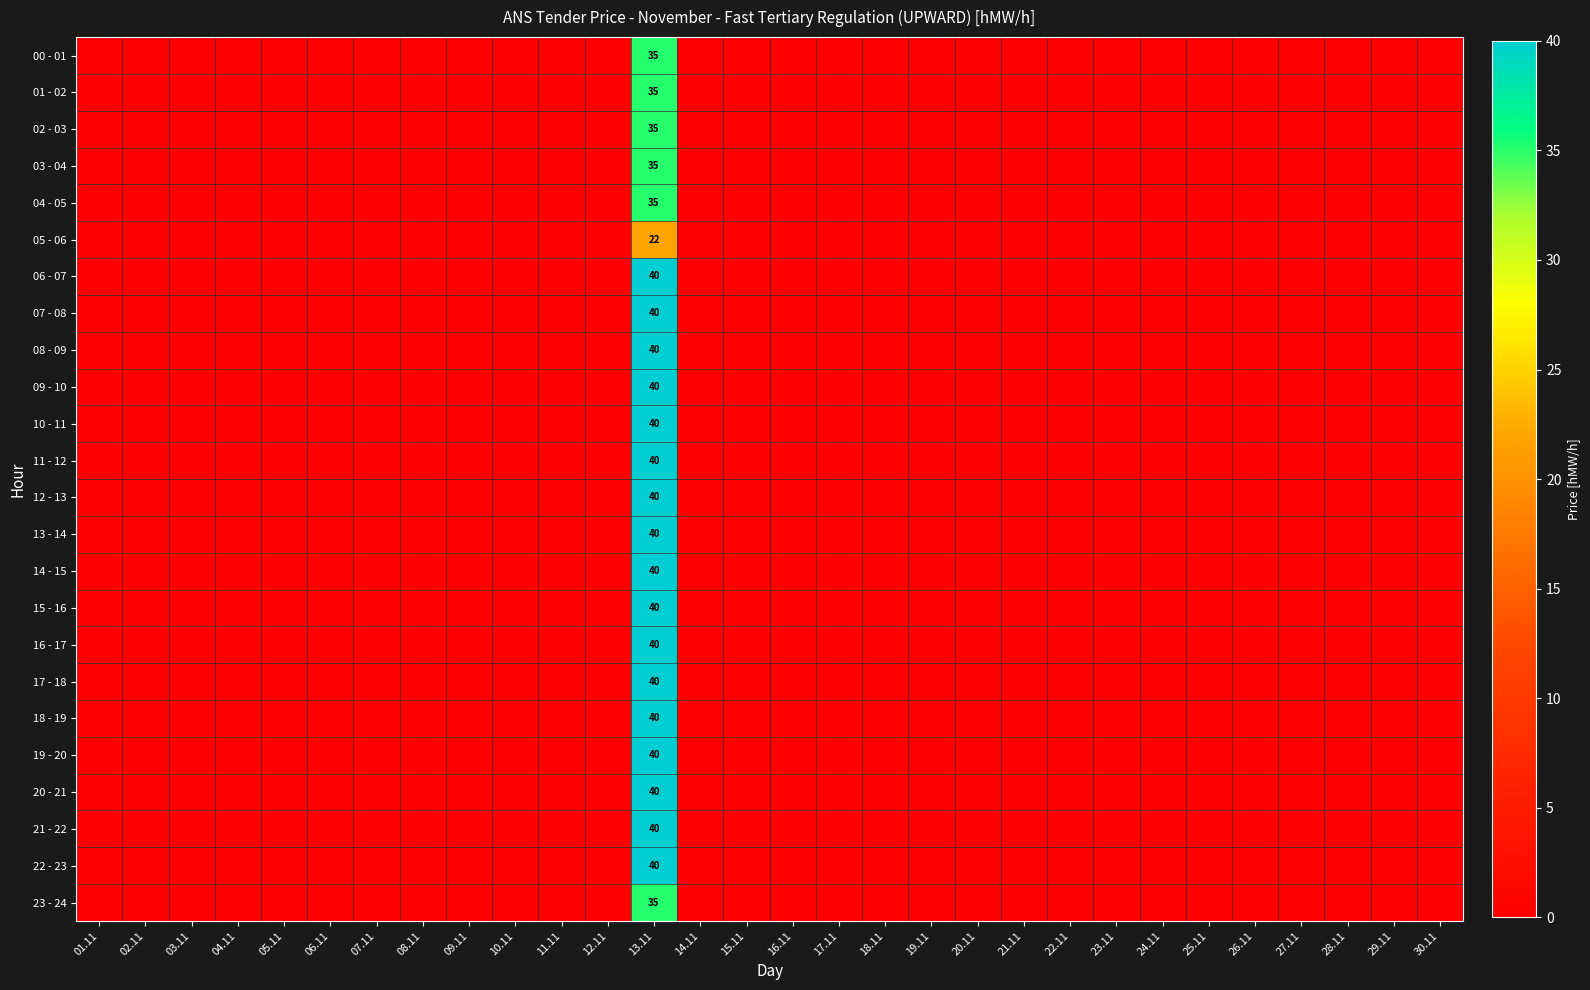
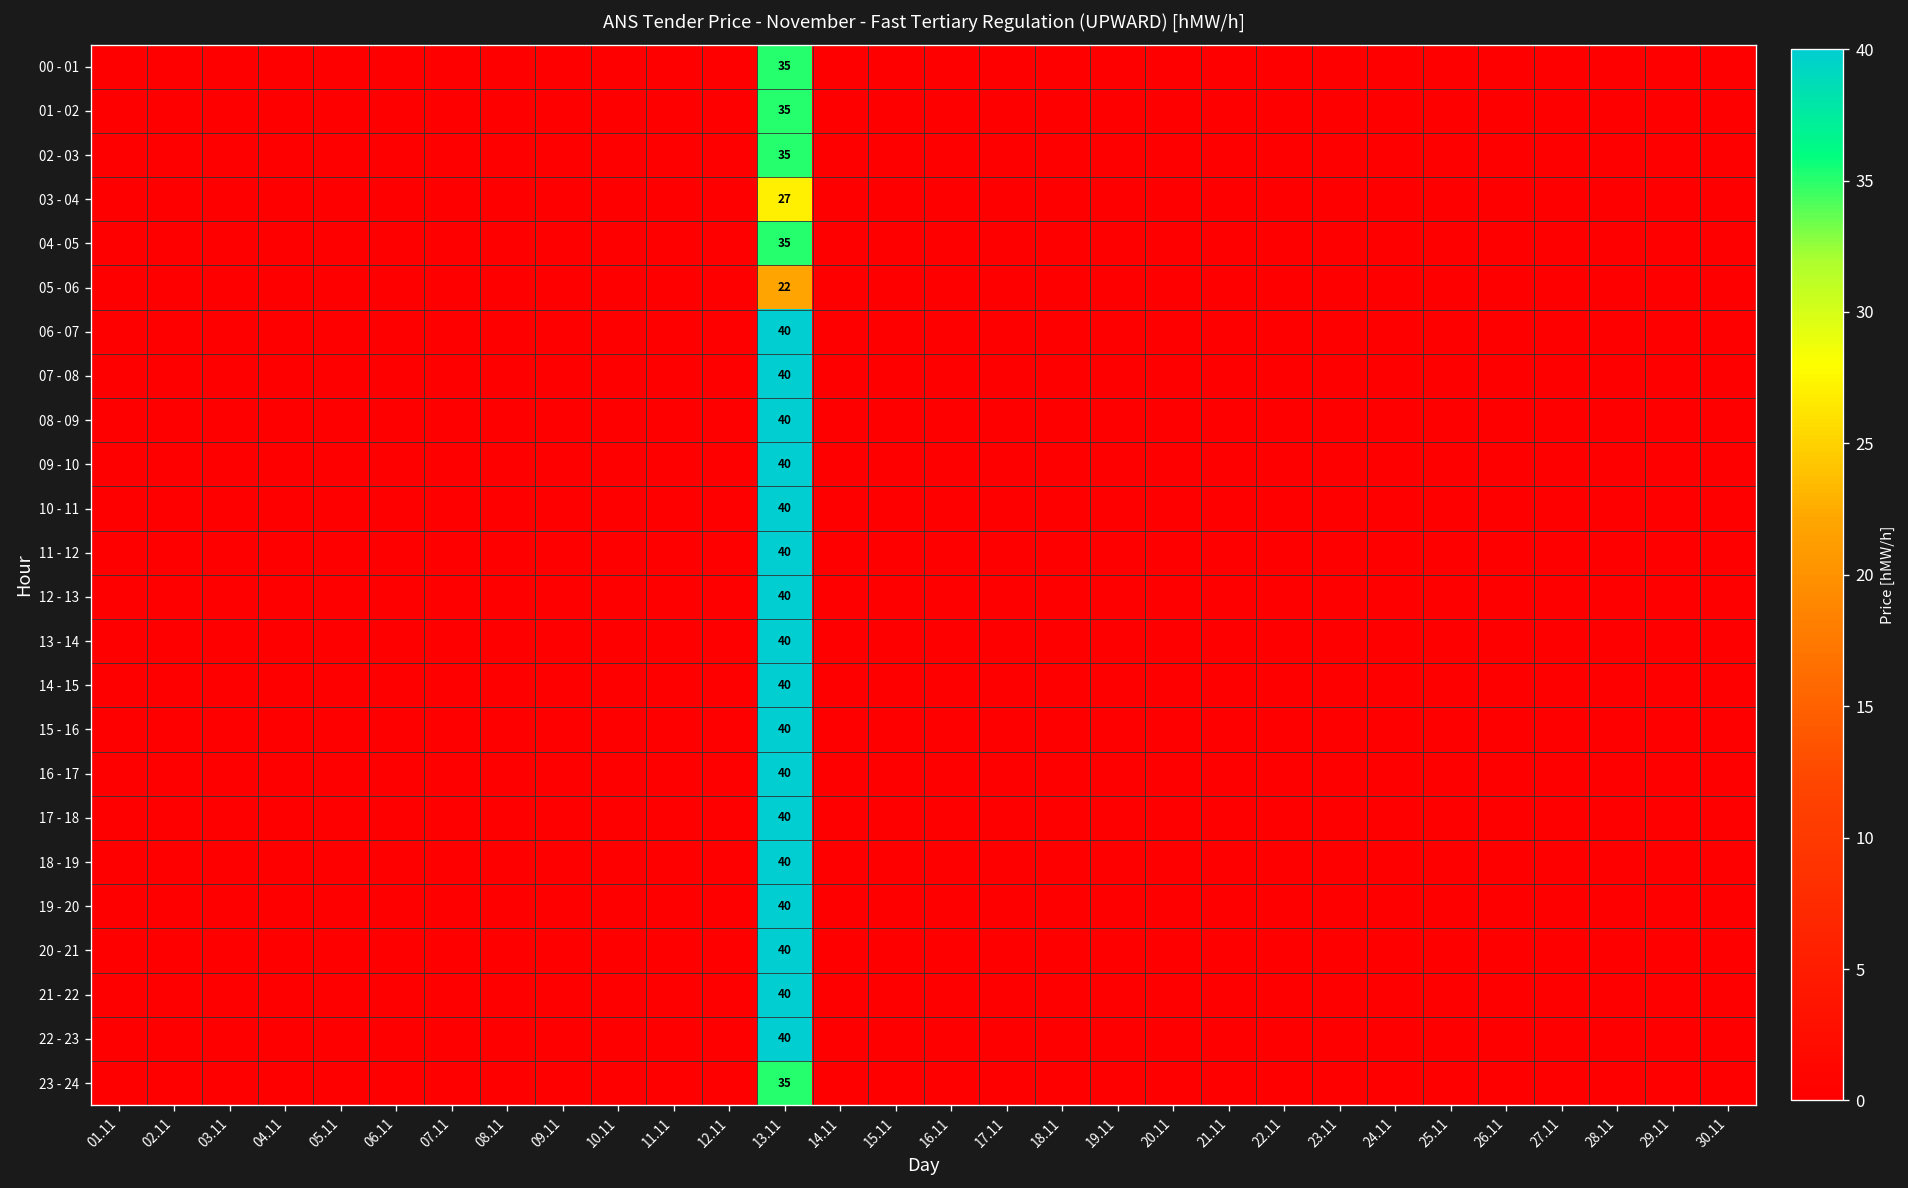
03 - 04, 13.11: 35 -> 27
